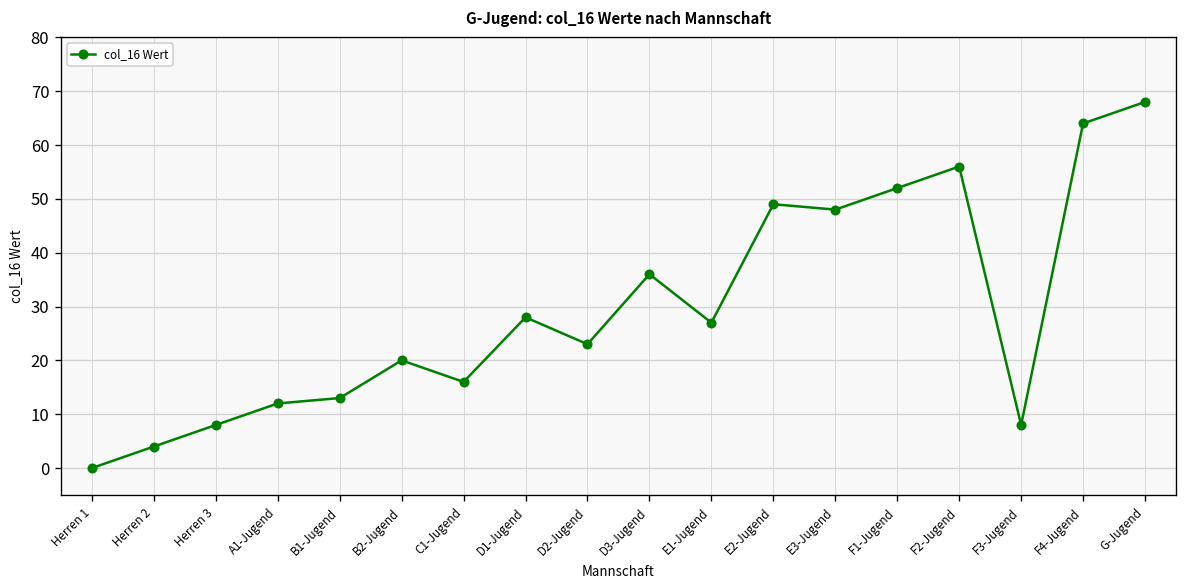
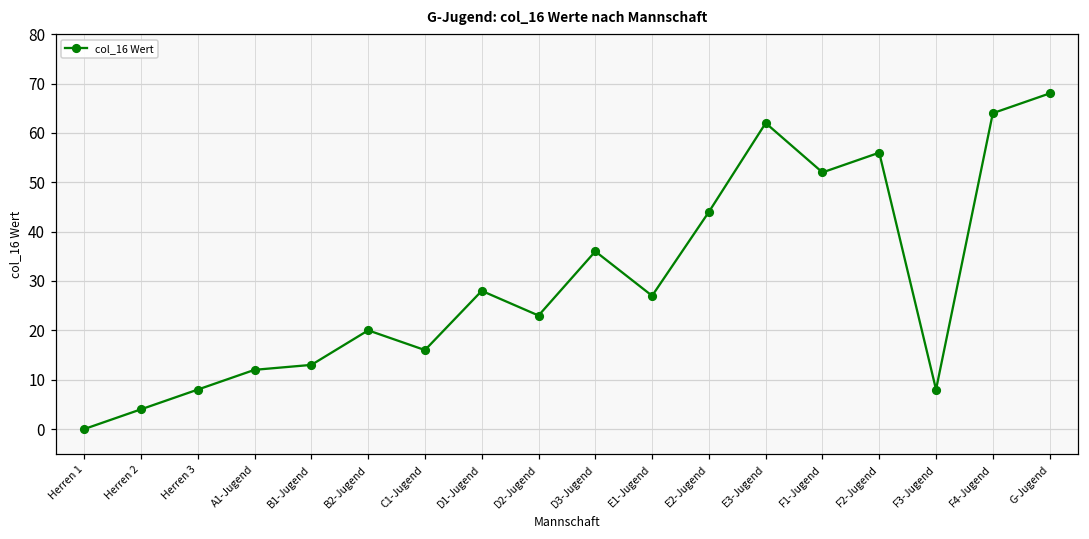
E2-Jugend: 49 -> 44
E3-Jugend: 48 -> 62
